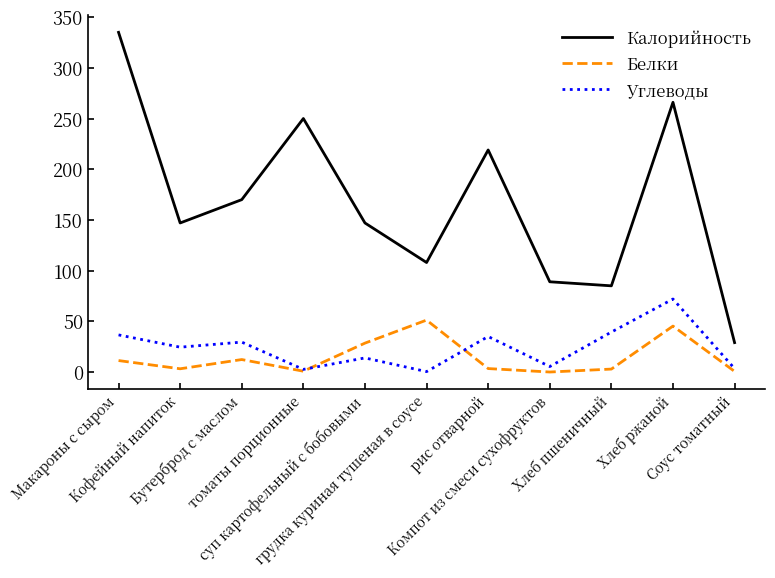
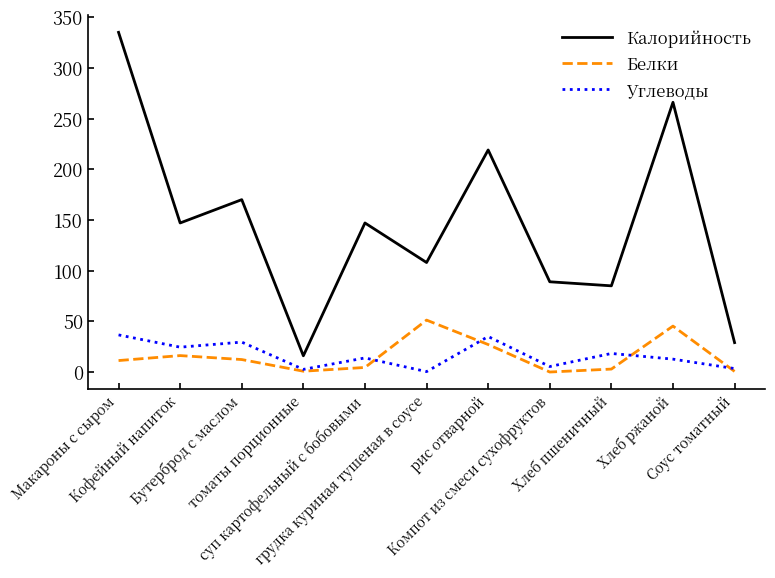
Белки, Кофейный напиток: 3 -> 16
Калорийность, томаты порционные: 250 -> 16
Белки, суп картофельный с бобовыми: 29 -> 5
Белки, рис отварной: 3 -> 27
Углеводы, Хлеб пшеничный: 39 -> 18
Углеводы, Хлеб ржаной: 72 -> 13
